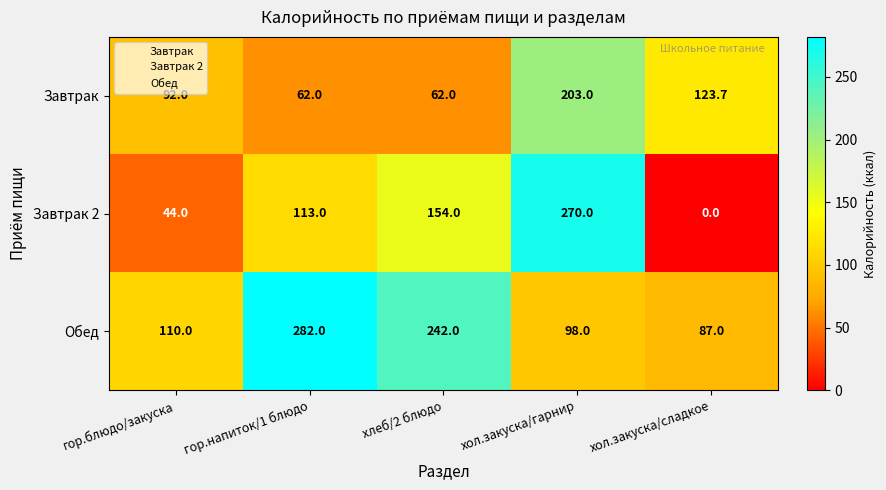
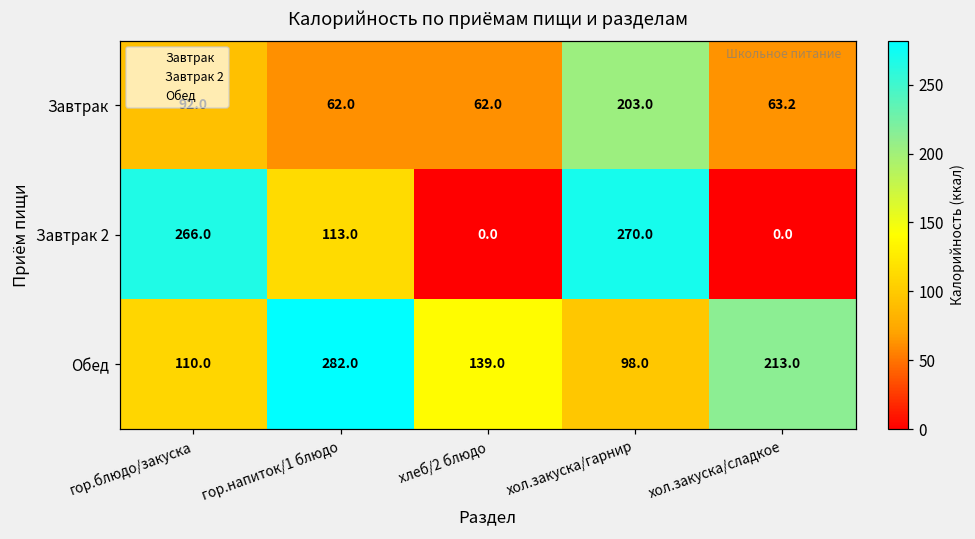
Завтрак, хол.закуска/сладкое: 123.7 -> 63.2
Завтрак 2, гор.блюдо/закуска: 44.0 -> 266.0
Завтрак 2, хлеб/2 блюдо: 154.0 -> 0.0
Обед, хлеб/2 блюдо: 242.0 -> 139.0
Обед, хол.закуска/сладкое: 87.0 -> 213.0
